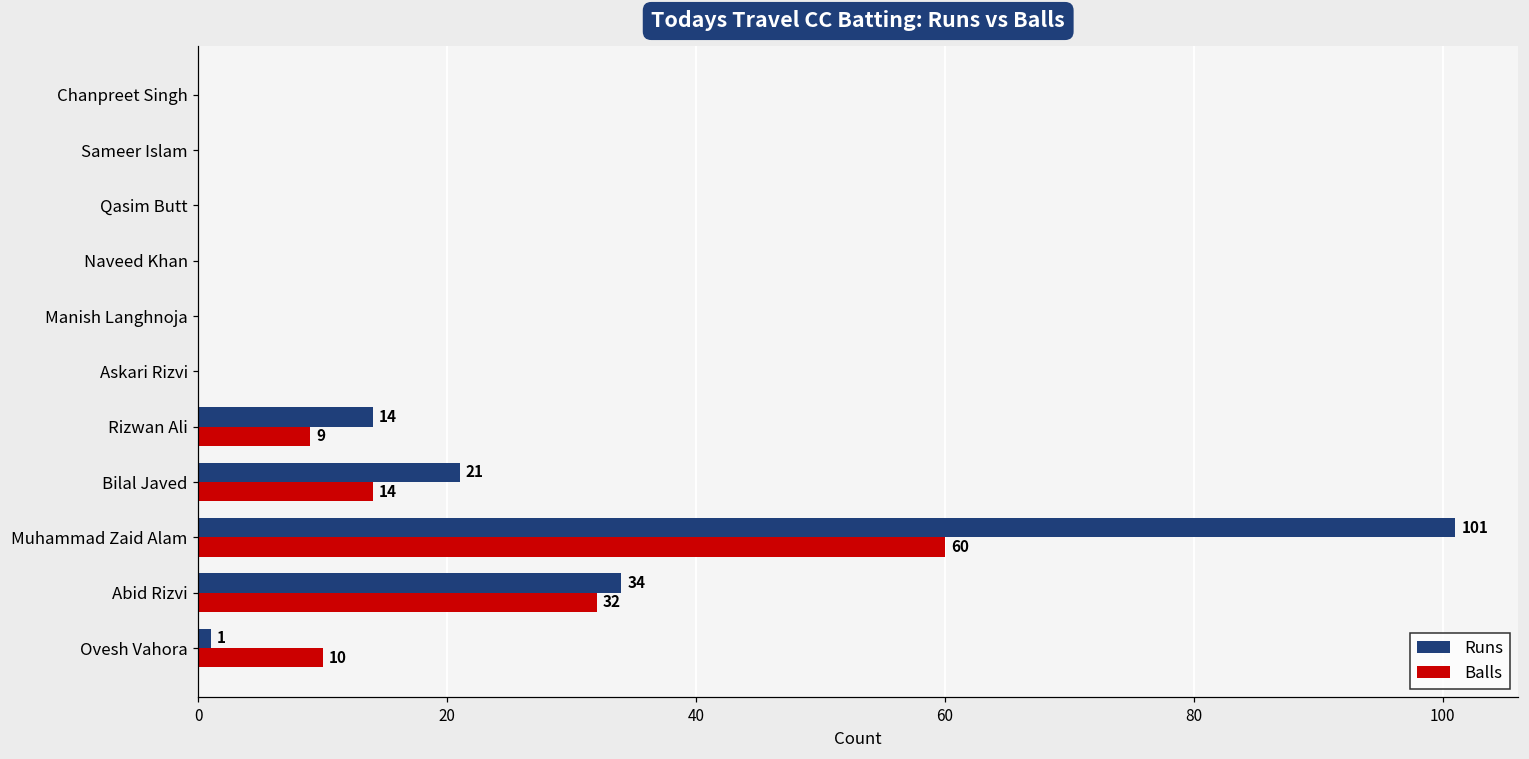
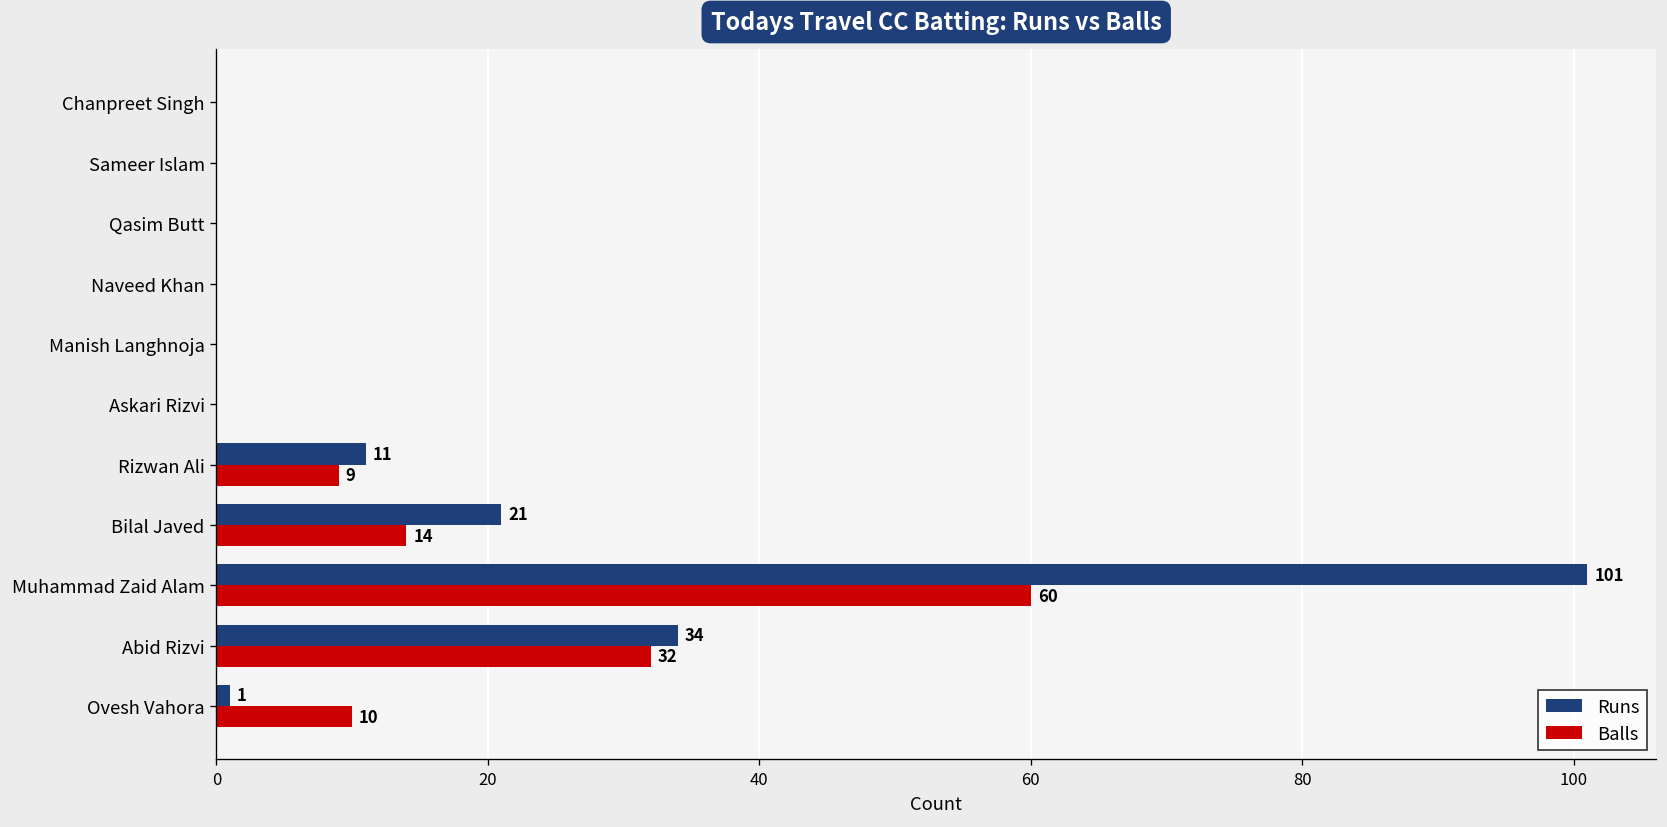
Runs, Rizwan Ali: 14 -> 11
